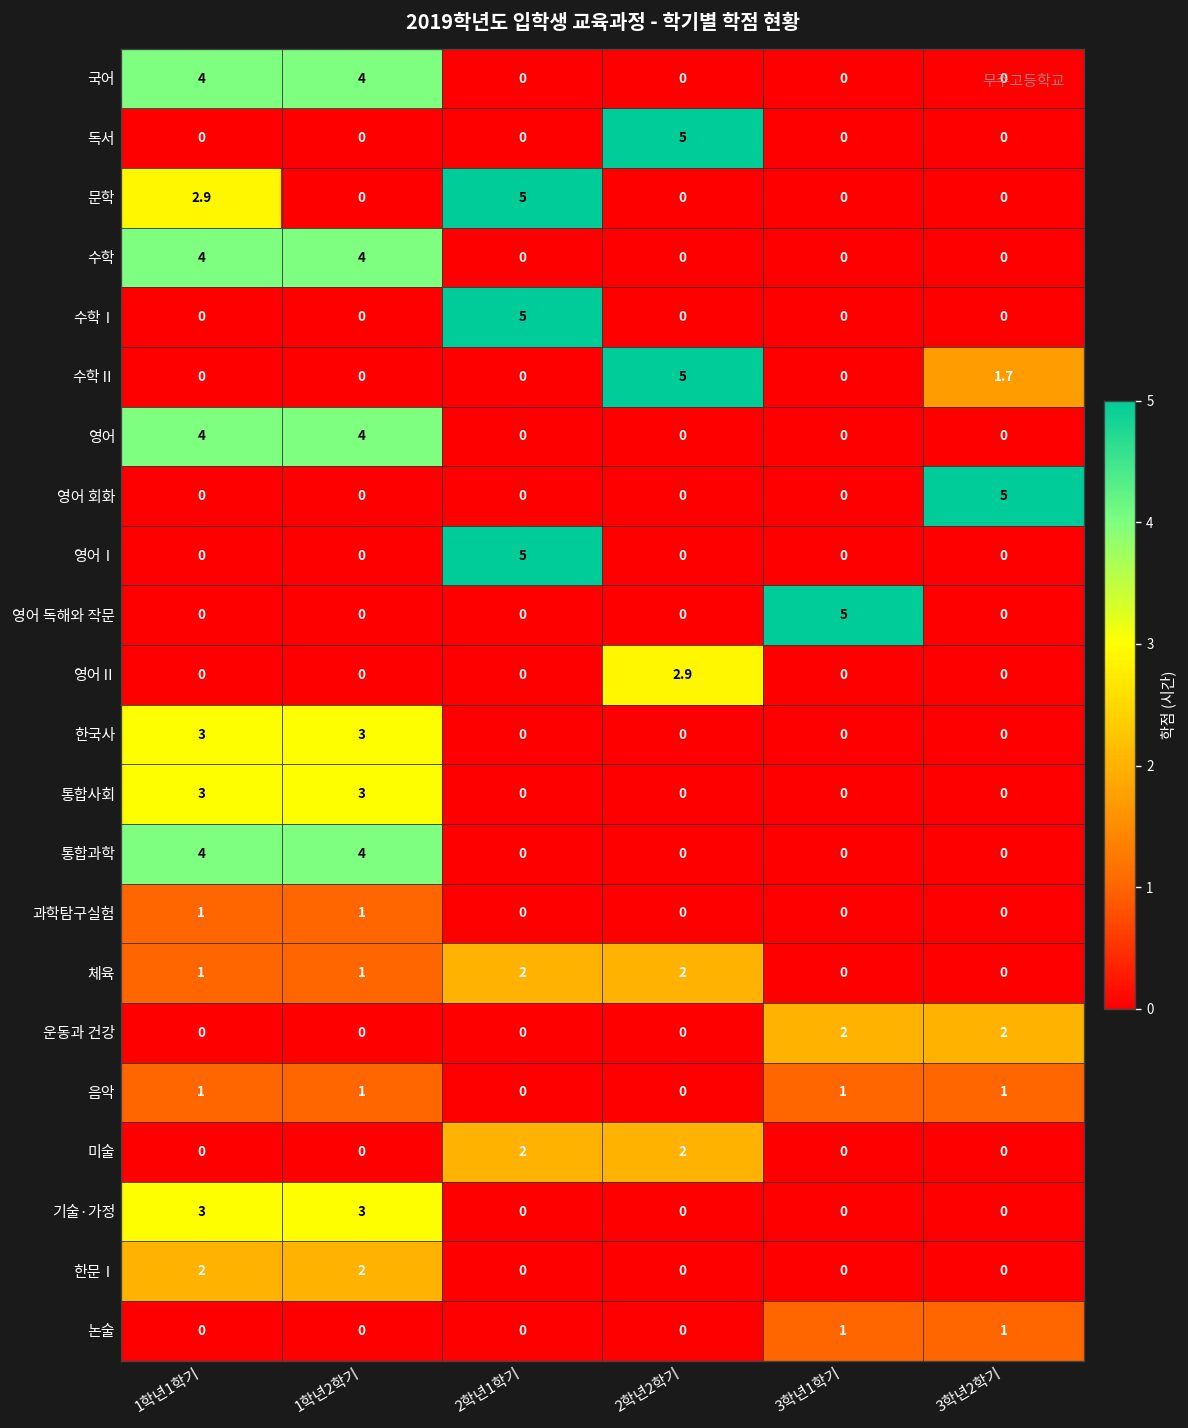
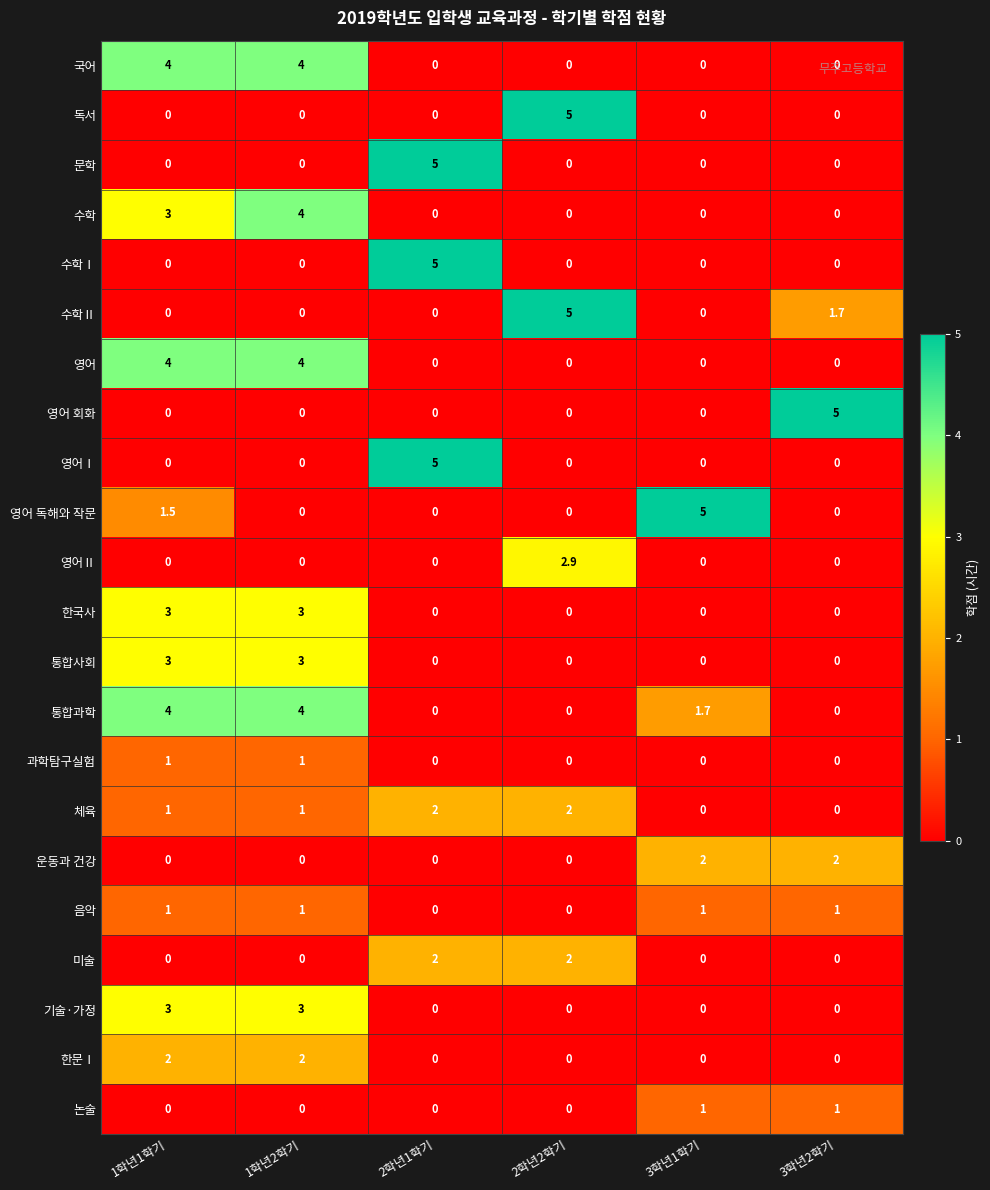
문학, 1학년1학기: 2.9 -> 0
수학, 1학년1학기: 4 -> 3
영어 독해와 작문, 1학년1학기: 0 -> 1.5
통합과학, 3학년1학기: 0 -> 1.7
